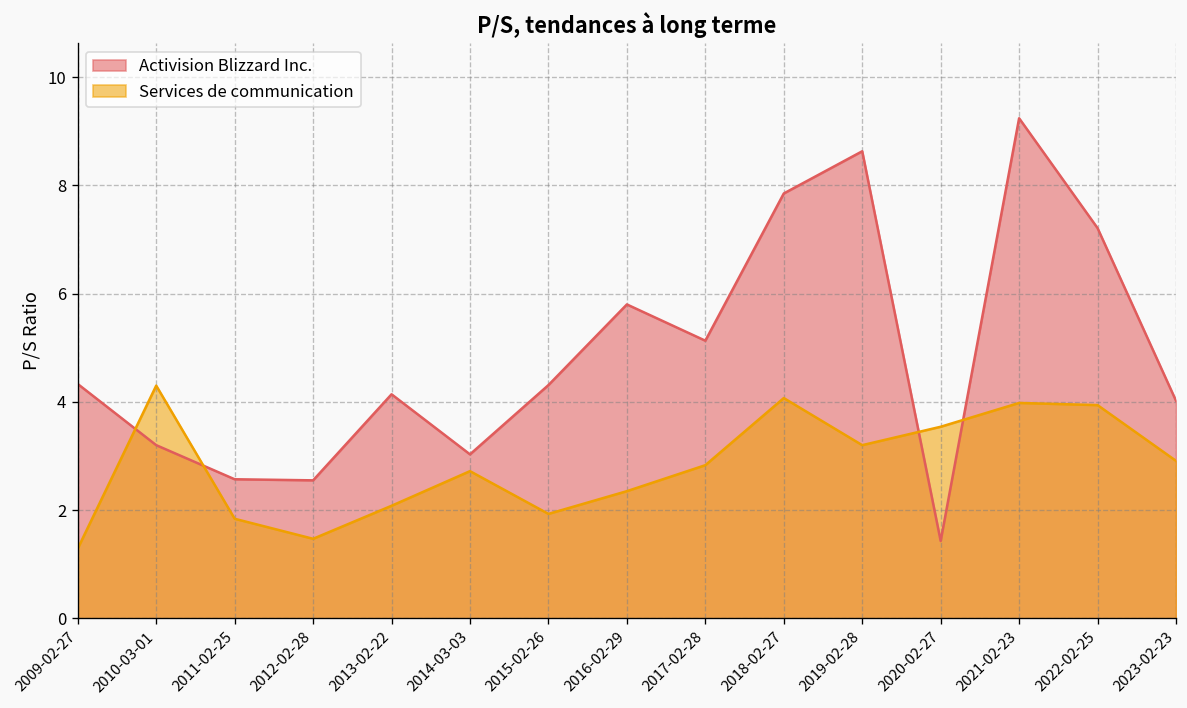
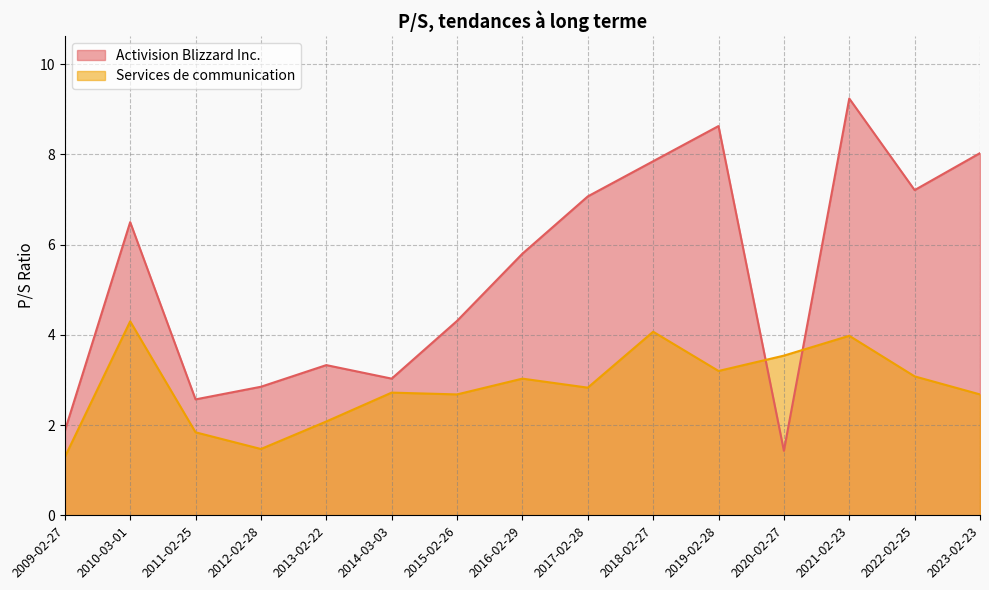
Activision Blizzard Inc., 2009-02-27: 4.3 -> 1.9
Activision Blizzard Inc., 2010-03-01: 3.2 -> 6.5
Activision Blizzard Inc., 2012-02-28: 2.6 -> 2.9
Activision Blizzard Inc., 2013-02-22: 4.1 -> 3.3
Services de communication, 2015-02-26: 1.9 -> 2.7
Services de communication, 2016-02-29: 2.4 -> 3.0
Activision Blizzard Inc., 2017-02-28: 5.1 -> 7.1
Services de communication, 2022-02-25: 3.9 -> 3.1
Activision Blizzard Inc., 2023-02-23: 4.0 -> 8.0
Services de communication, 2023-02-23: 2.9 -> 2.7
